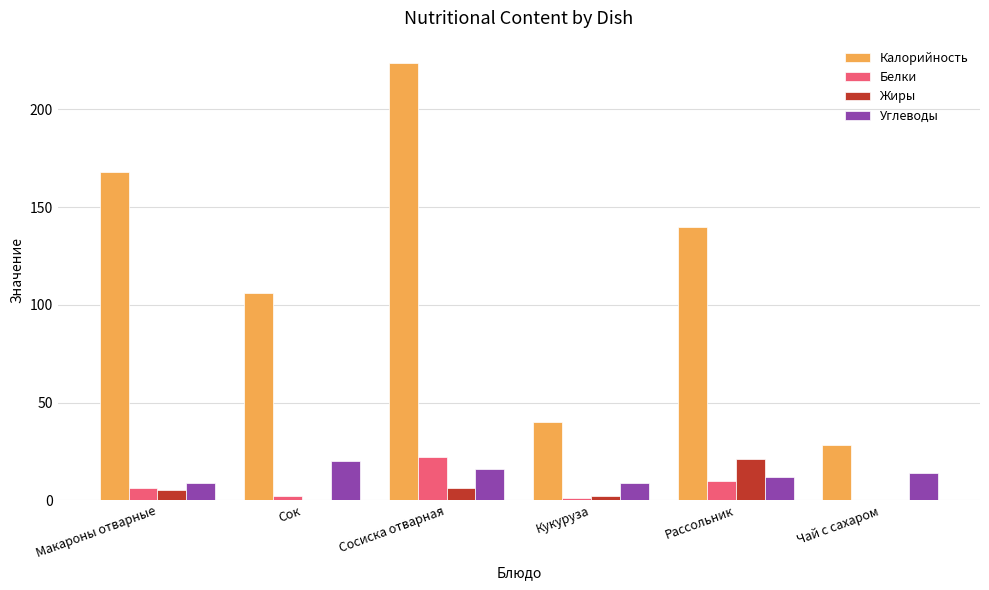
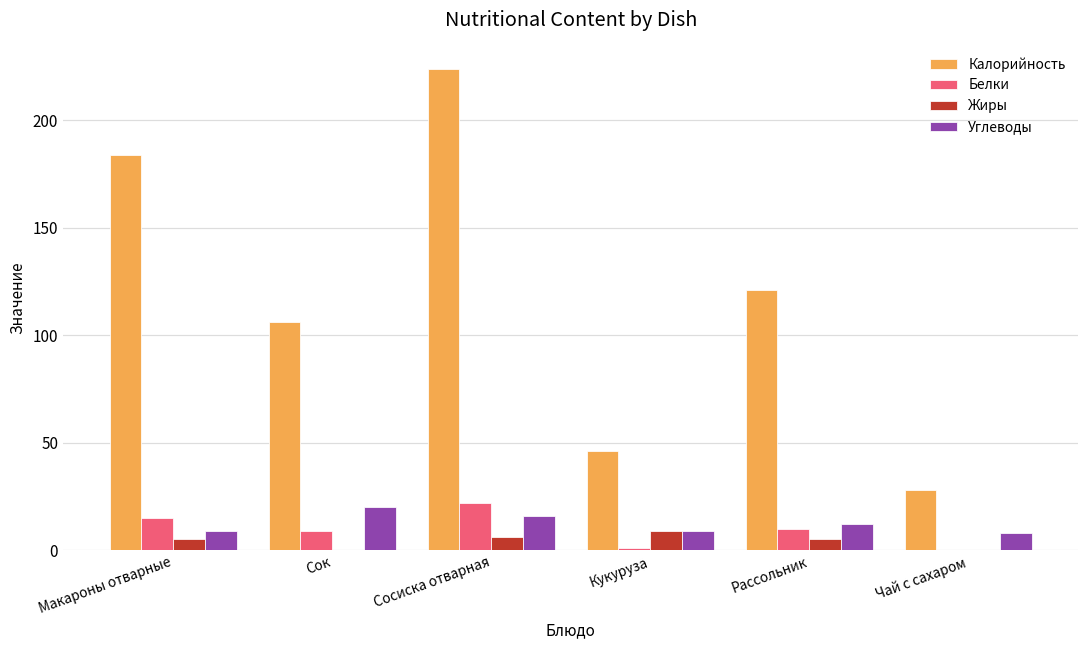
Калорийность, Макароны отварные: 168 -> 184
Белки, Макароны отварные: 6 -> 15
Белки, Сок: 2 -> 9
Калорийность, Кукуруза: 40 -> 46
Жиры, Кукуруза: 2 -> 9
Калорийность, Рассольник: 140 -> 121
Жиры, Рассольник: 21 -> 5
Углеводы, Чай с сахаром: 14 -> 8
